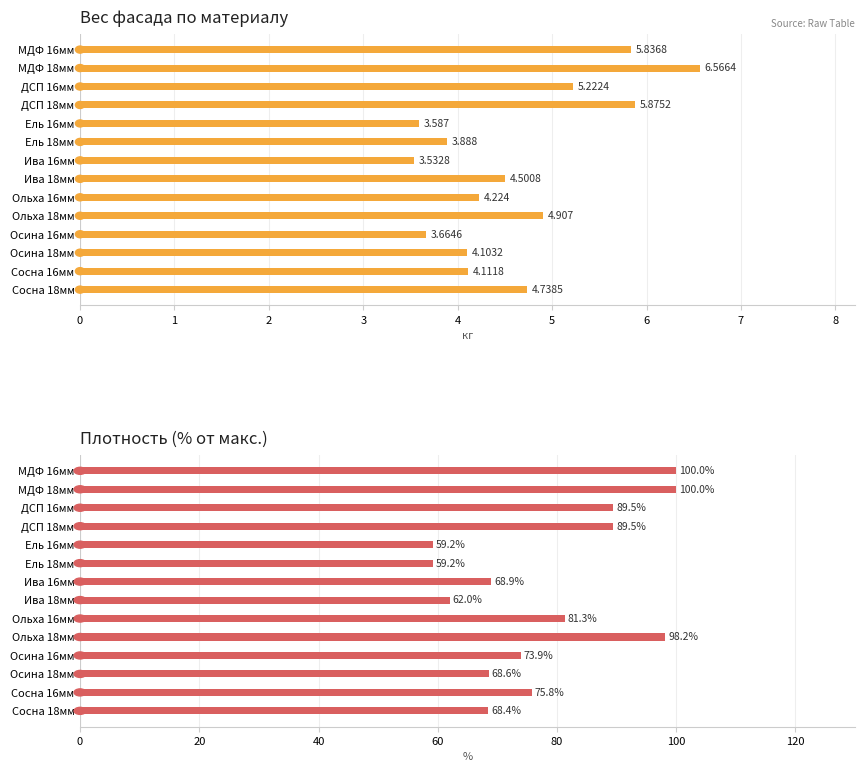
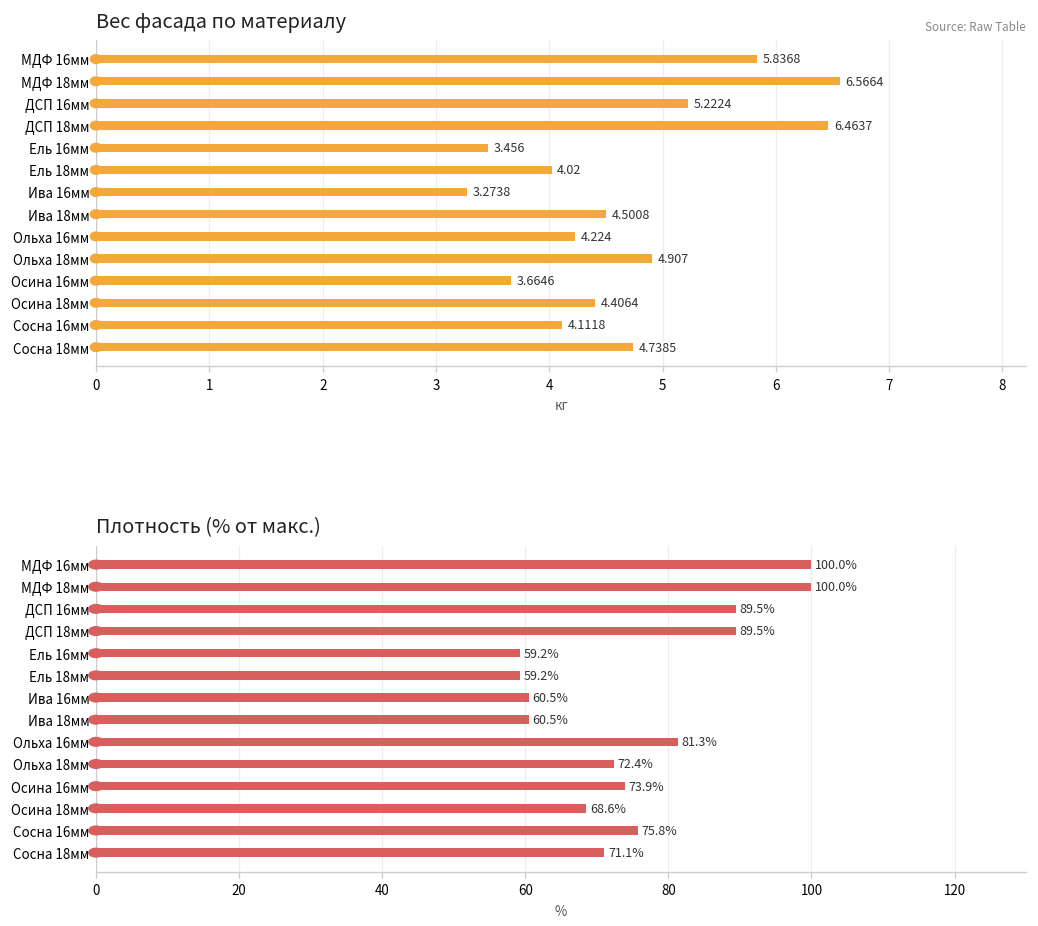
Вес фасада по материалу, ДСП 18мм: 5.8752 -> 6.4637
Вес фасада по материалу, Ель 16мм: 3.587 -> 3.456
Вес фасада по материалу, Ель 18мм: 3.888 -> 4.02
Вес фасада по материалу, Ива 16мм: 3.5328 -> 3.2738
Вес фасада по материалу, Осина 18мм: 4.1032 -> 4.4064
Плотность (% от макс.), Ива 16мм: 68.9% -> 60.5%
Плотность (% от макс.), Ива 18мм: 62.0% -> 60.5%
Плотность (% от макс.), Ольха 18мм: 98.2% -> 72.4%
Плотность (% от макс.), Сосна 18мм: 68.4% -> 71.1%
